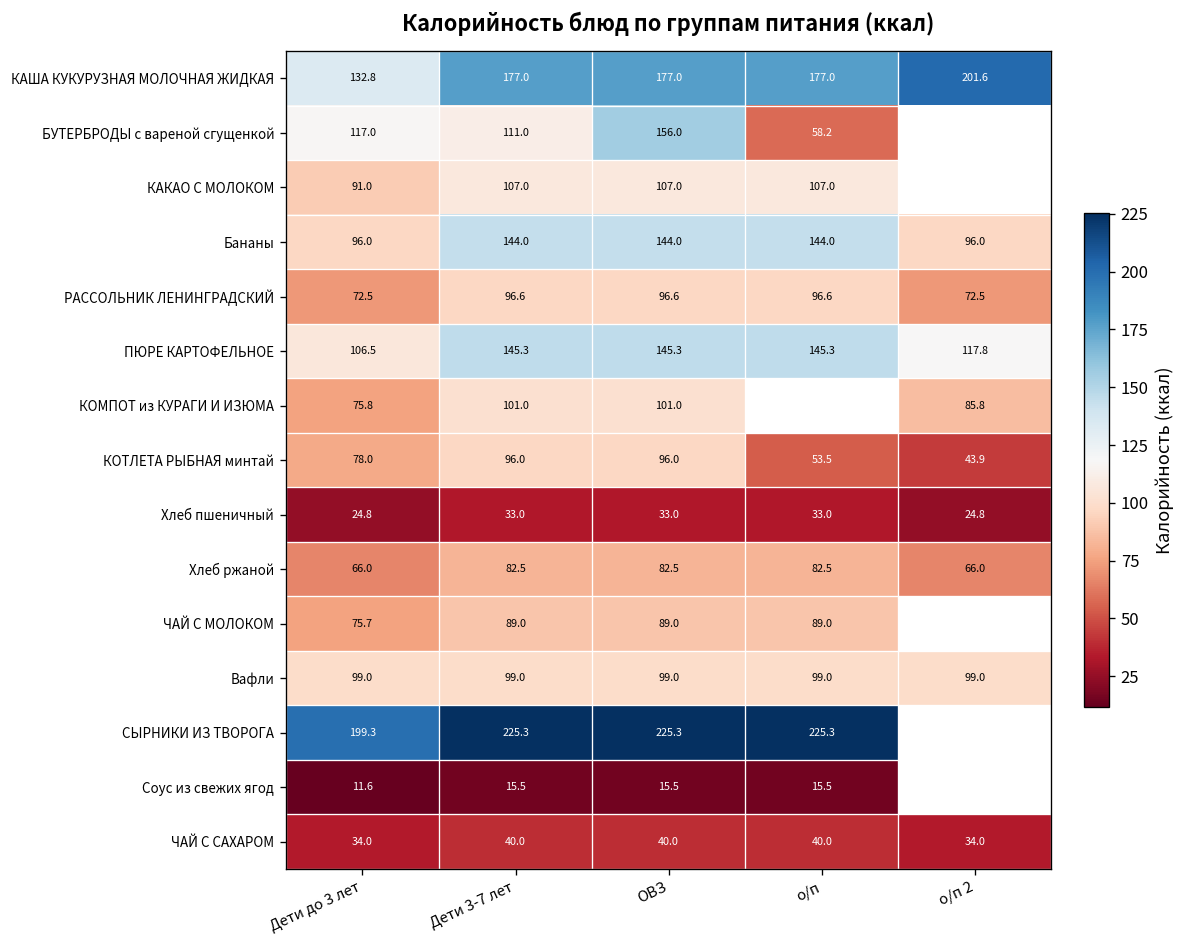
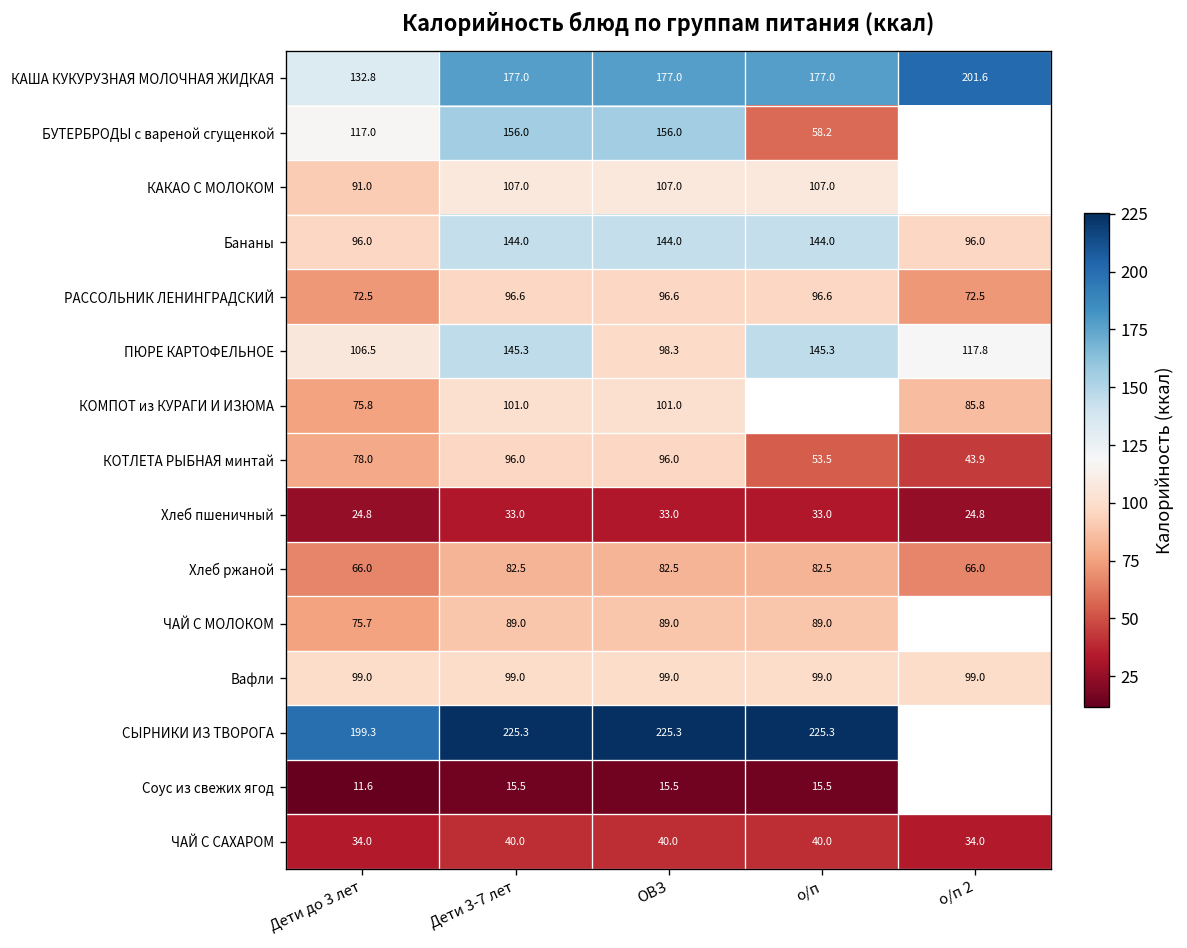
БУТЕРБРОДЫ с вареной сгущенкой, Дети 3-7 лет: 111.0 -> 156.0
ПЮРЕ КАРТОФЕЛЬНОЕ, ОВЗ: 145.3 -> 98.3
